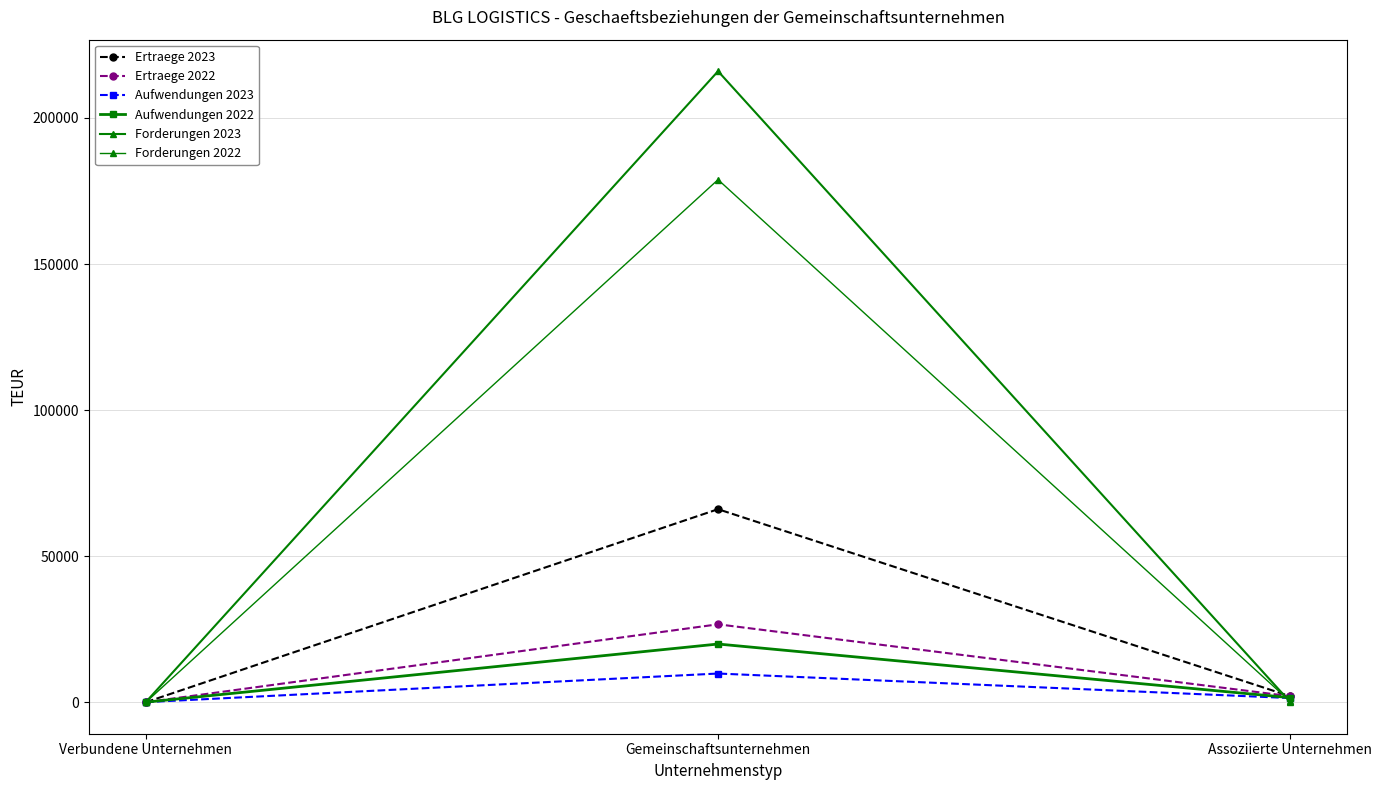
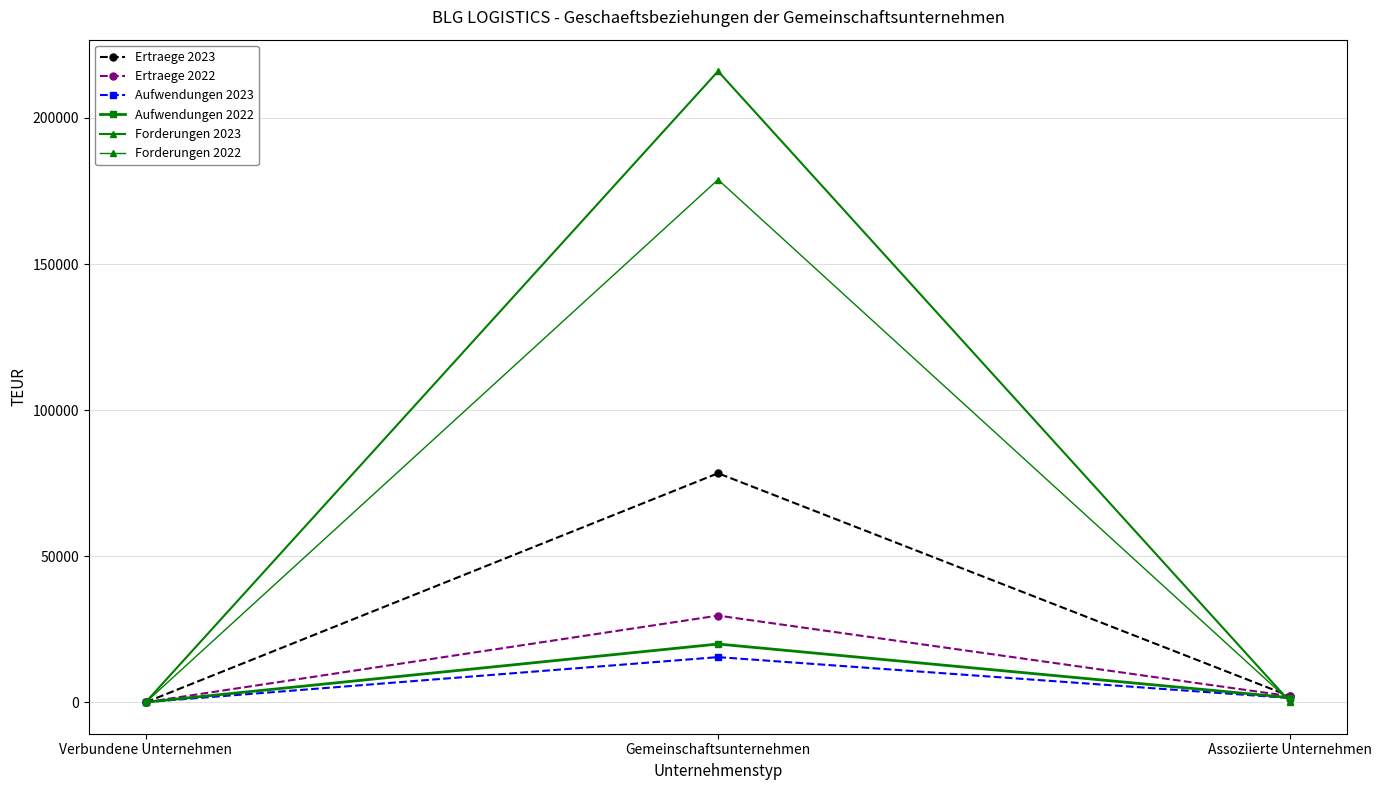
Ertraege 2023, Gemeinschaftsunternehmen: 66000 -> 78000
Ertraege 2022, Gemeinschaftsunternehmen: 27000 -> 30000
Aufwendungen 2023, Gemeinschaftsunternehmen: 10000 -> 15000
